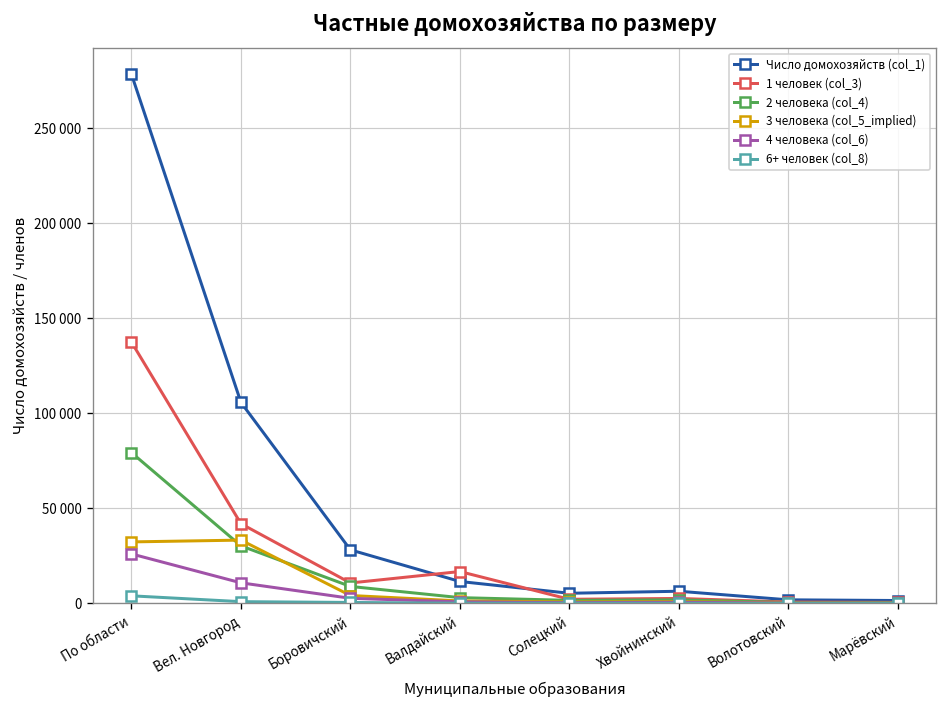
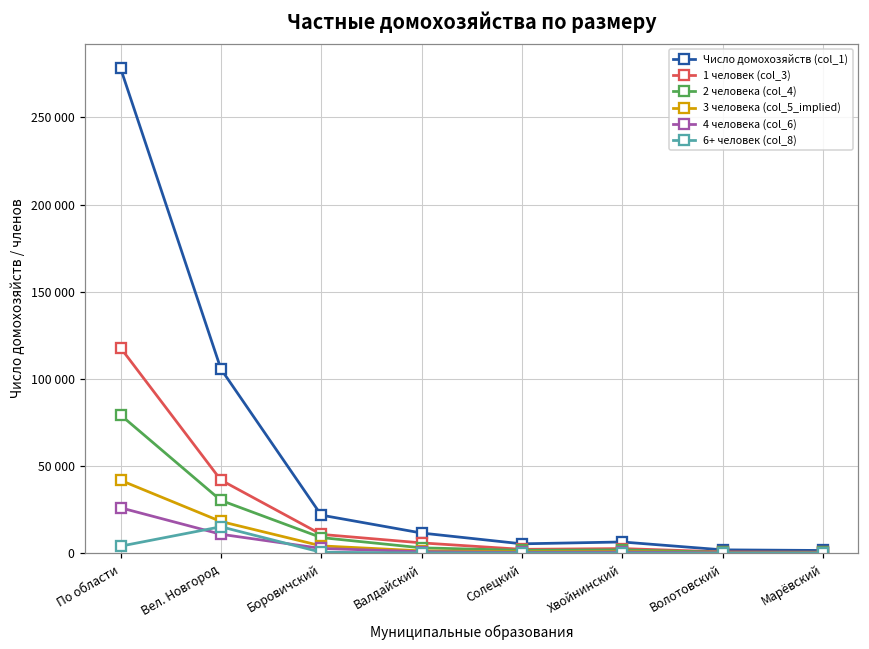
1 человек (col_3), По области: 137000 -> 118000
3 человека (col_5_implied), По области: 32000 -> 42000
3 человека (col_5_implied), Вел. Новгород: 33000 -> 18000
6+ человек (col_8), Вел. Новгород: 1000 -> 15000
Число домохозяйств (col_1), Боровичский: 28000 -> 22000
1 человек (col_3), Валдайский: 17000 -> 6000
